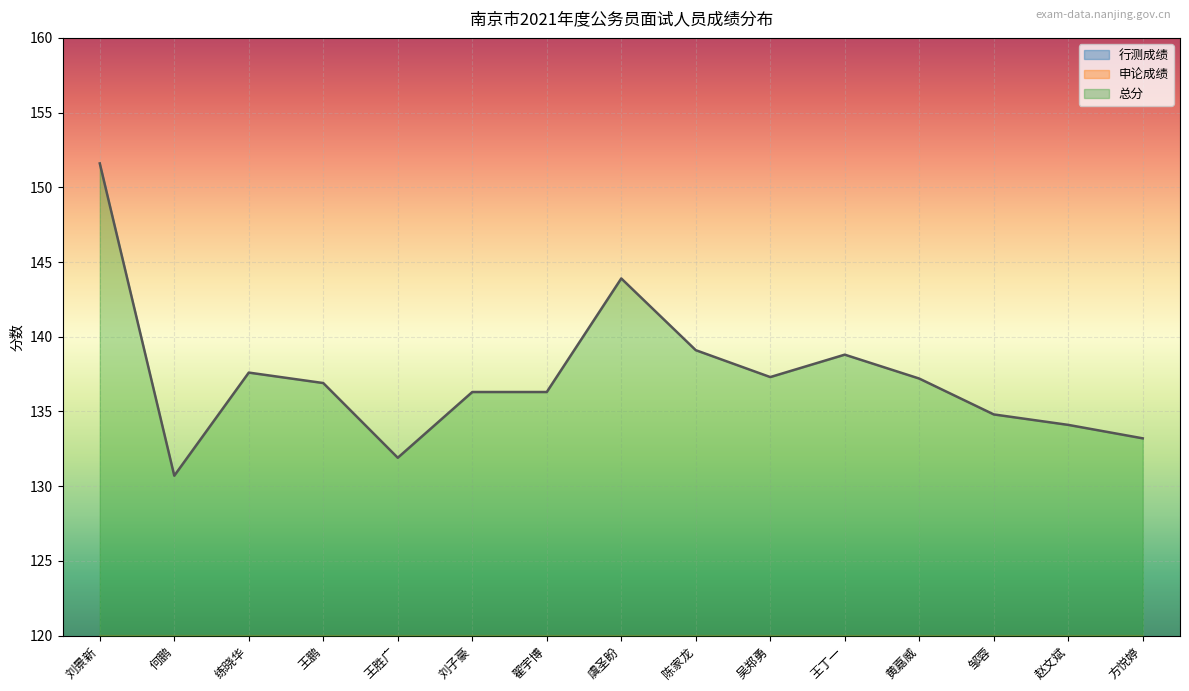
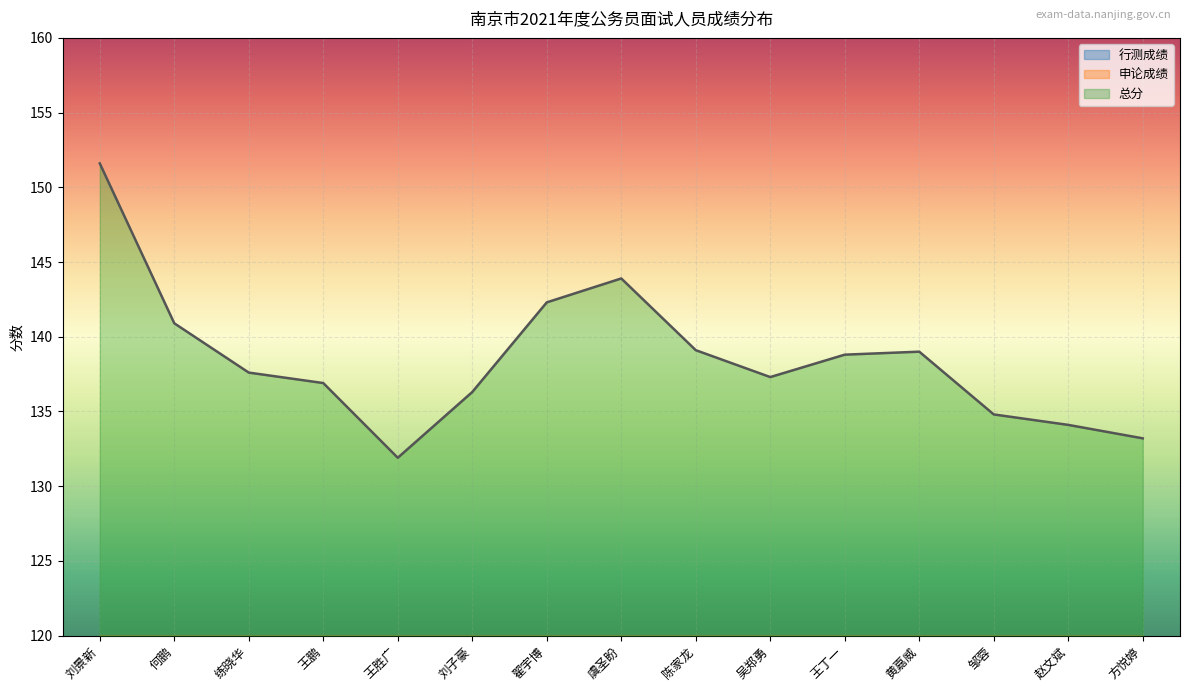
总分, 何鹏: 130.7 -> 140.9
总分, 翟宇博: 136.3 -> 142.3
总分, 黄嘉威: 137.2 -> 139.0
